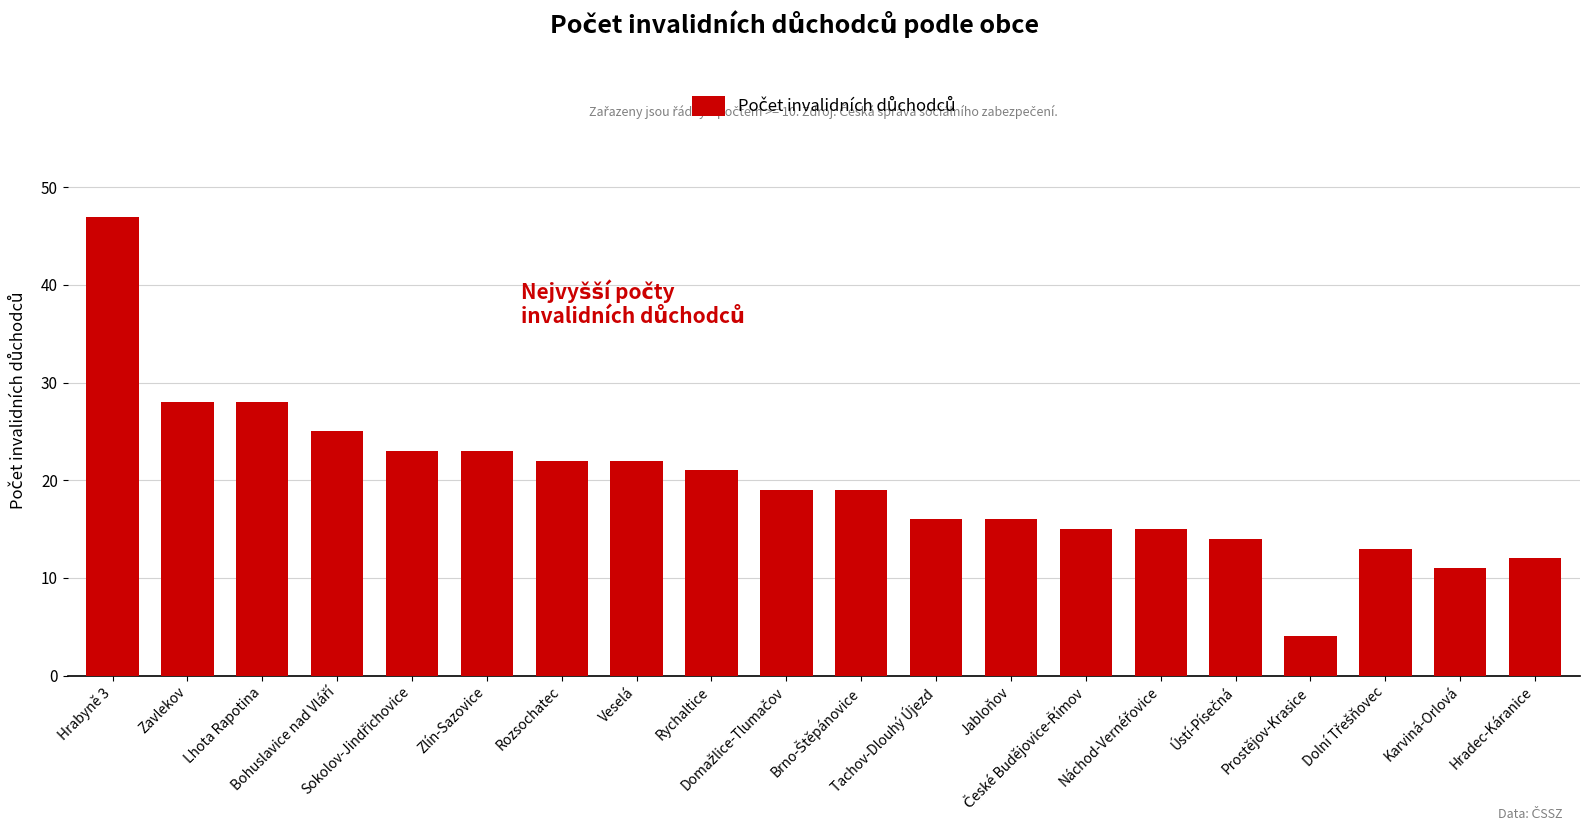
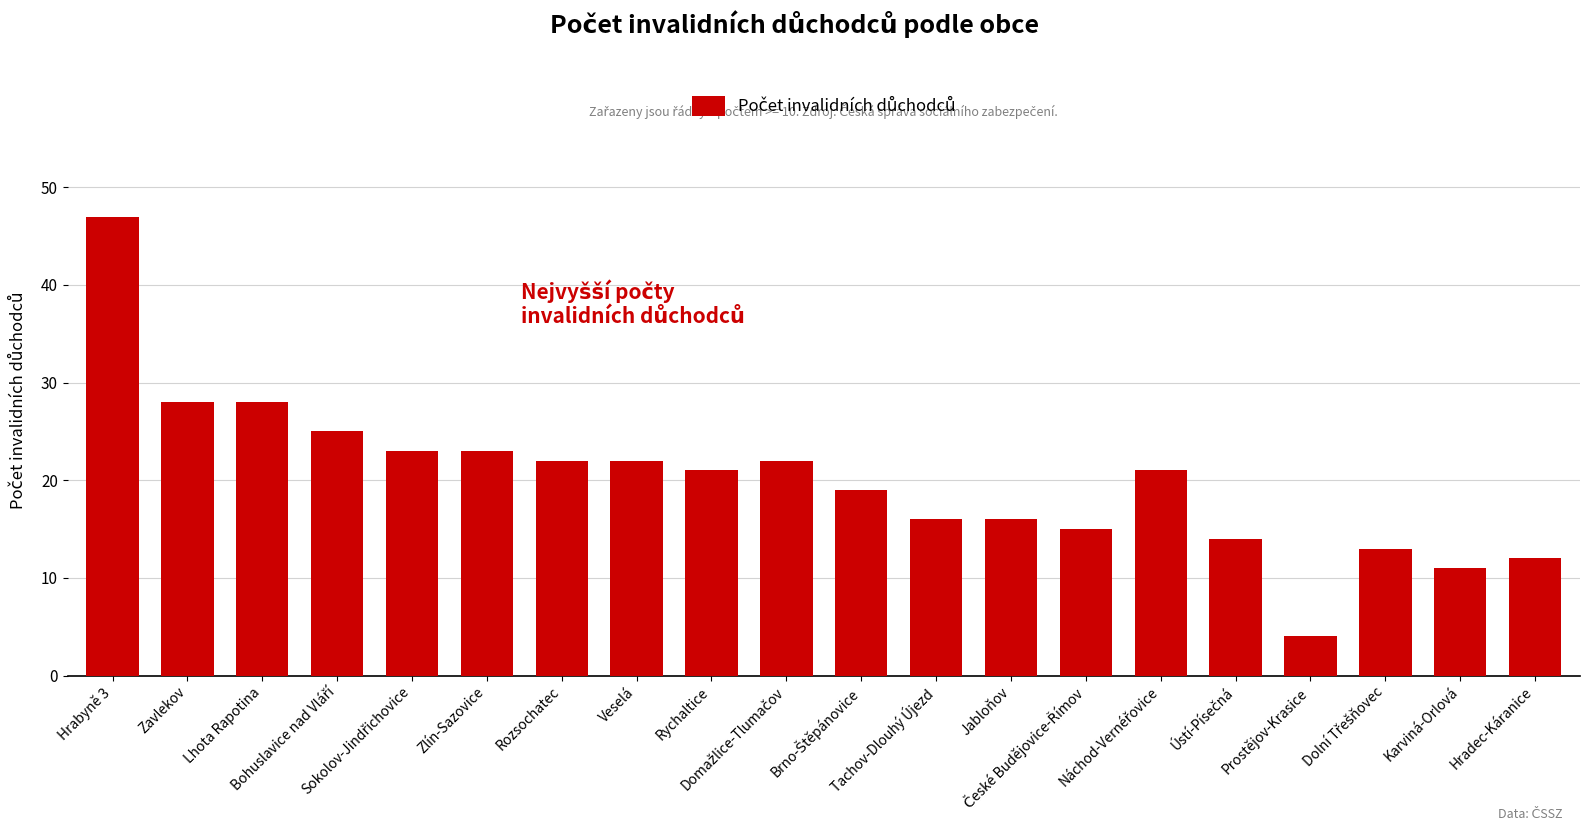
Domažlice-Tlumačov: 19 -> 22
Náchod-Vernéřovice: 15 -> 21
